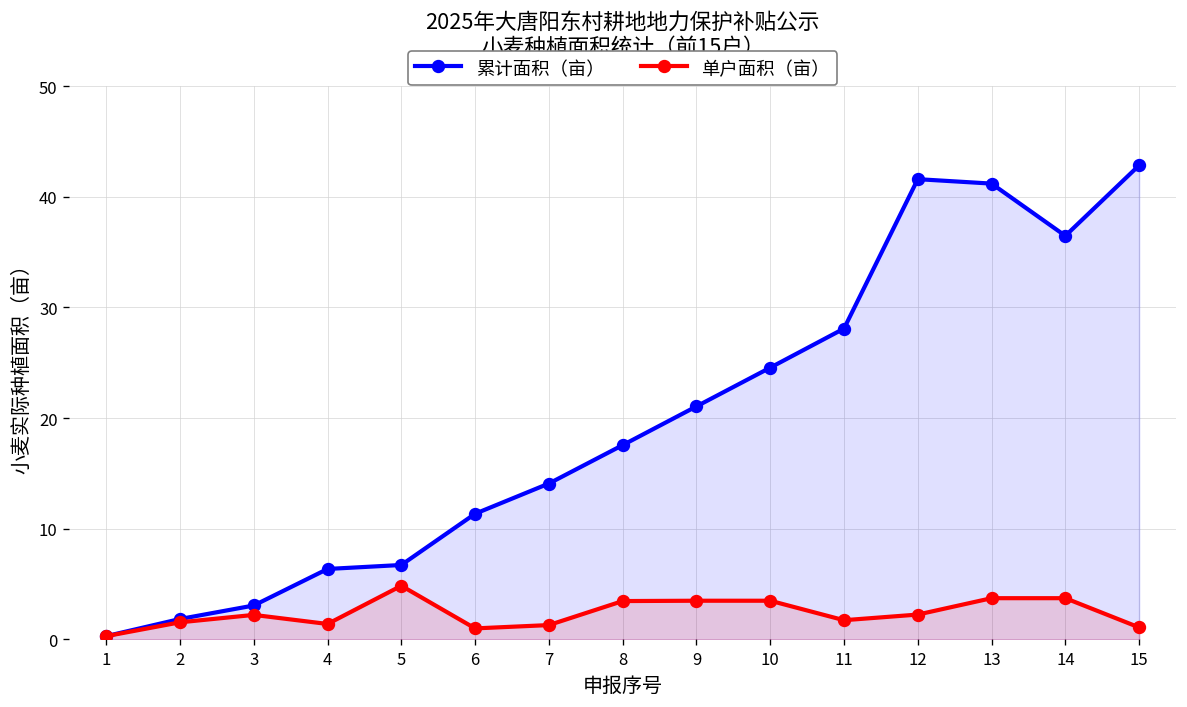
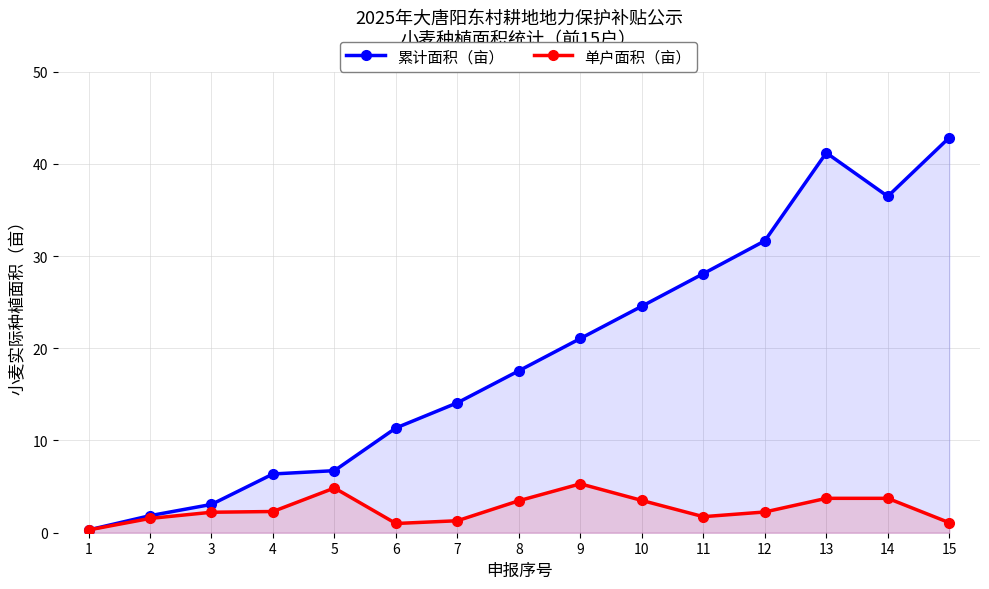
单户面积（亩）, 4: 1 -> 2
单户面积（亩）, 9: 4 -> 5
累计面积（亩）, 12: 42 -> 32
